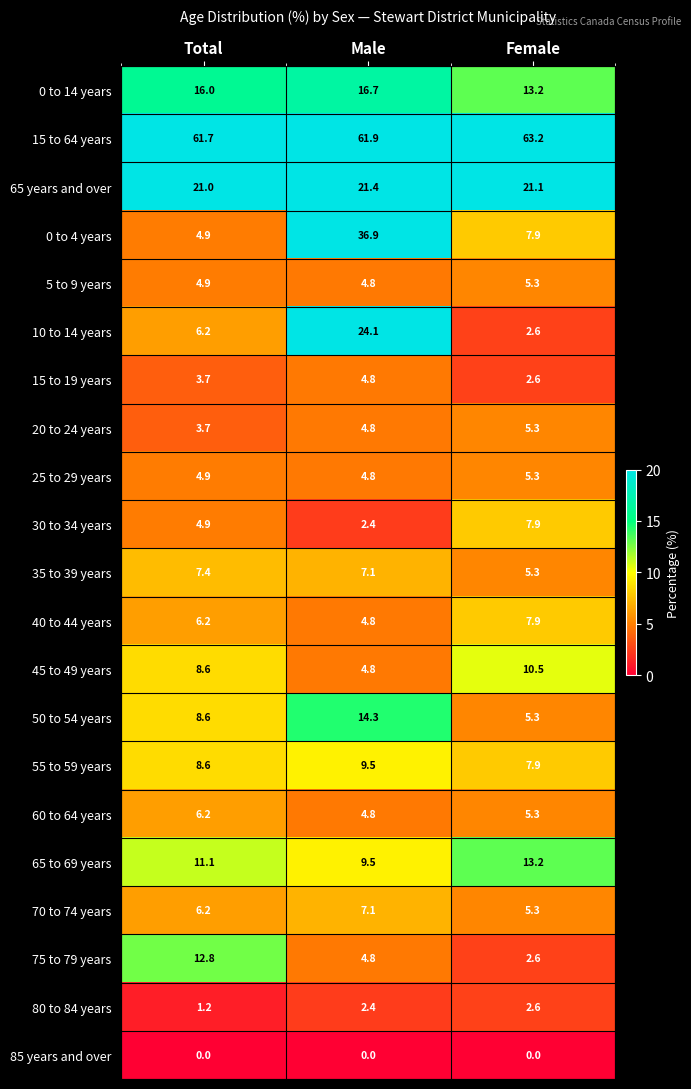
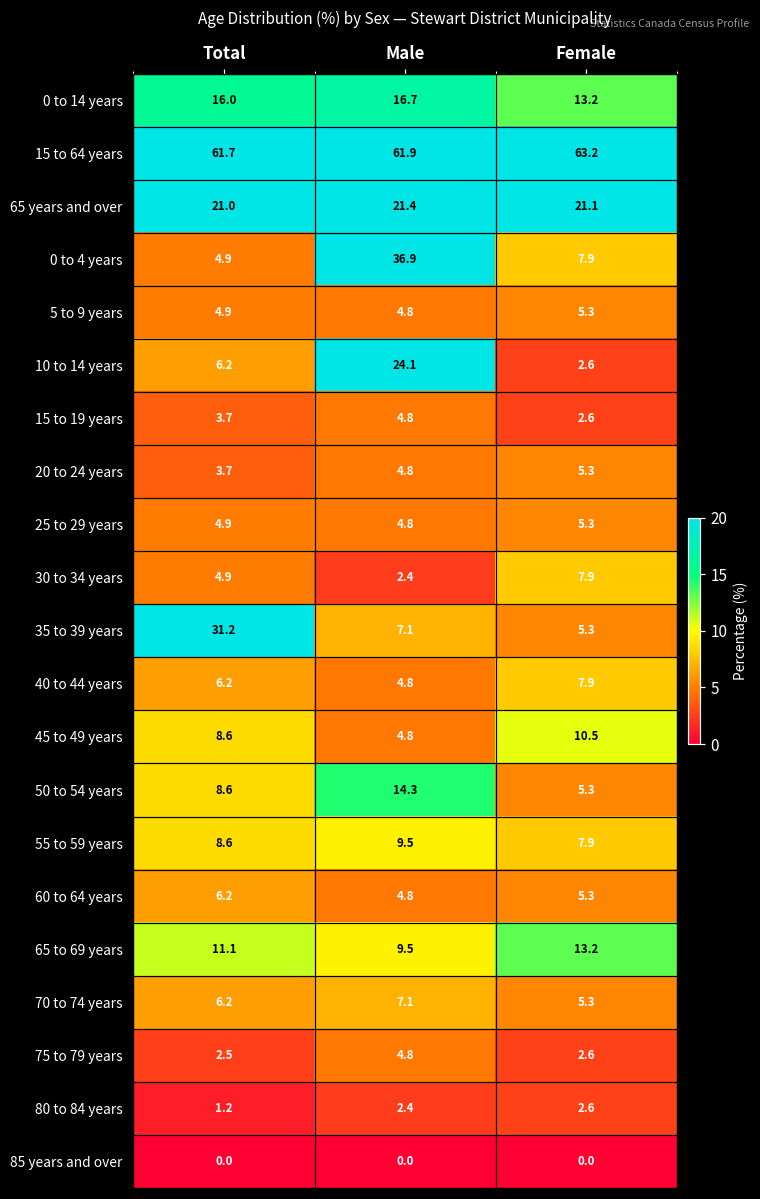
35 to 39 years, Total: 7.4 -> 31.2
75 to 79 years, Total: 12.8 -> 2.5
